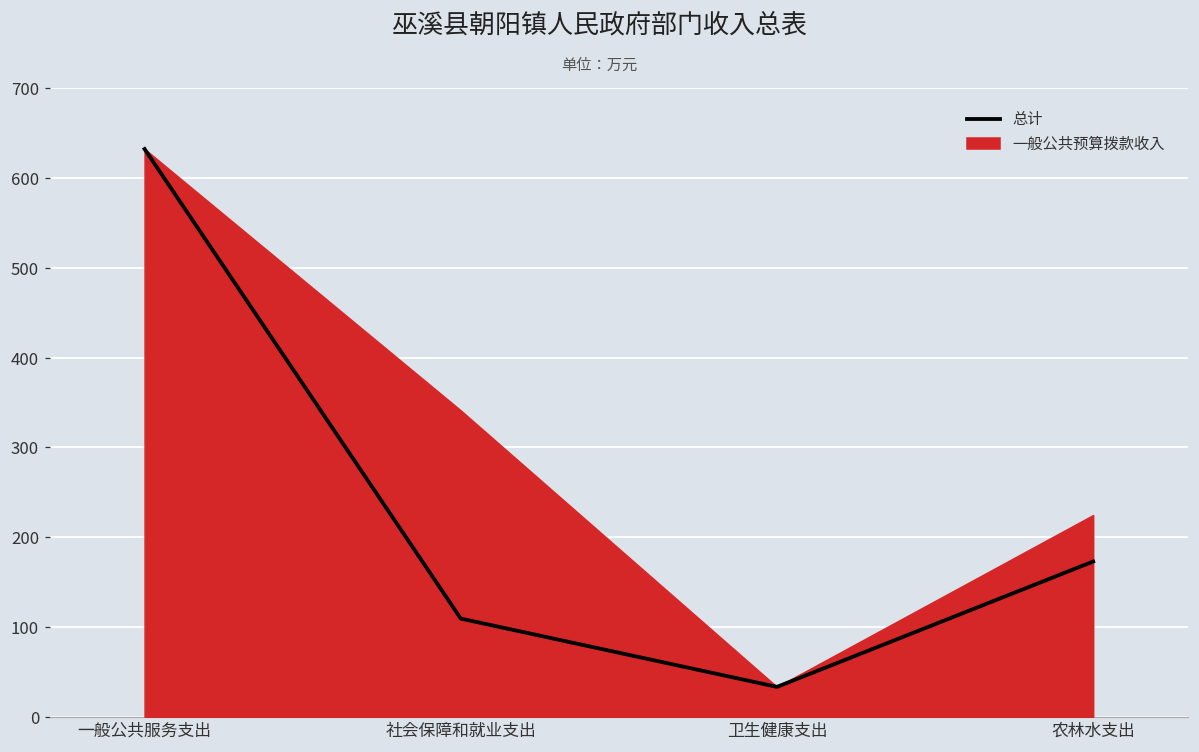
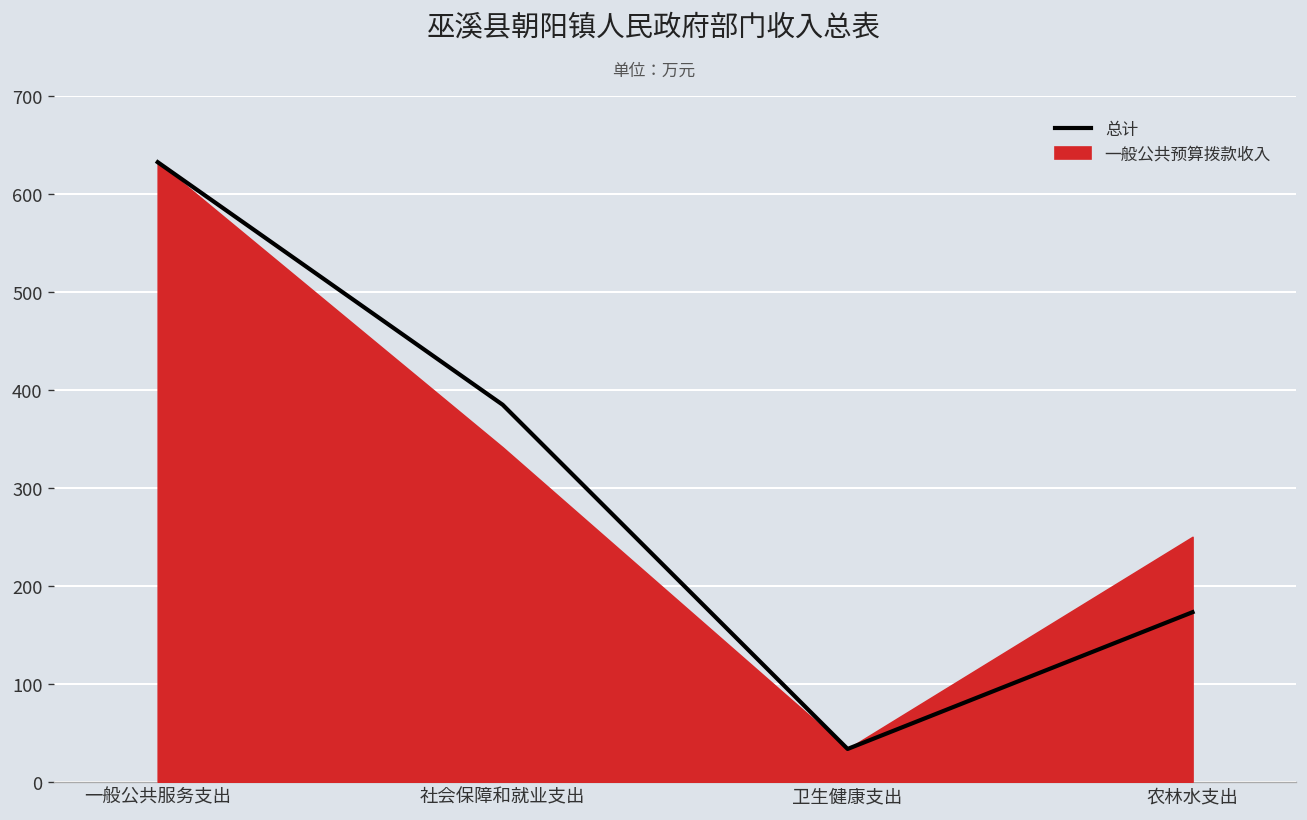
总计, 社会保障和就业支出: 110 -> 380
一般公共预算拨款收入, 农林水支出: 220 -> 250
